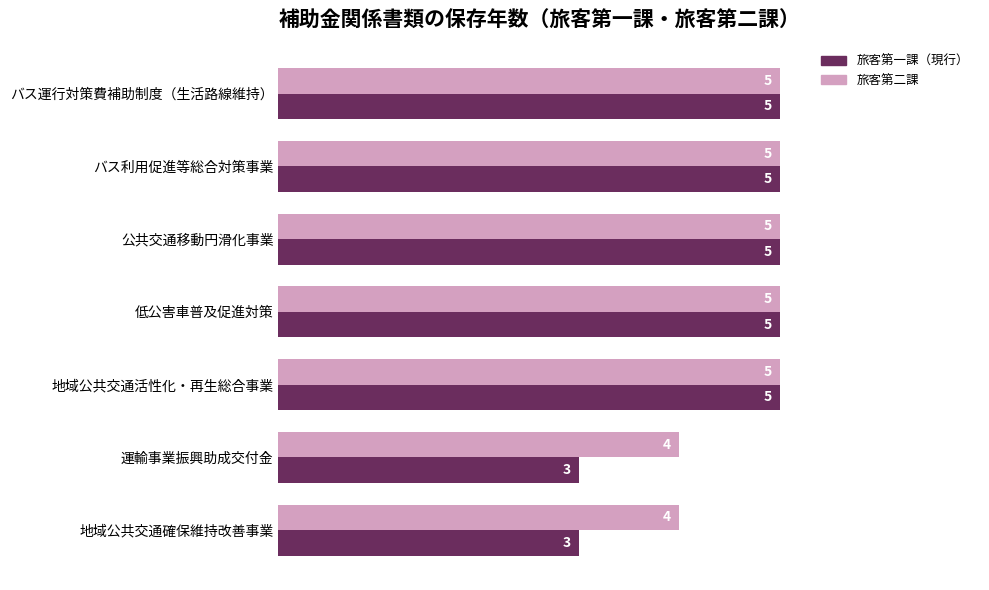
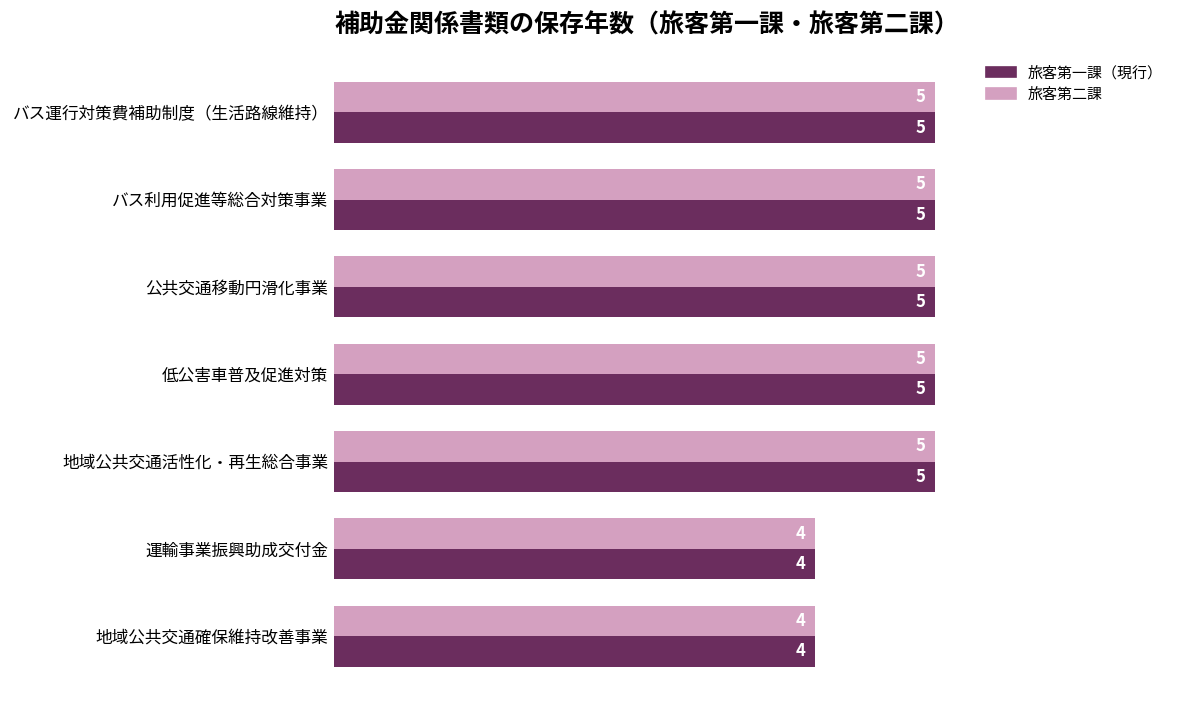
旅客第一課（現行）, 運輸事業振興助成交付金: 3 -> 4
旅客第一課（現行）, 地域公共交通確保維持改善事業: 3 -> 4
